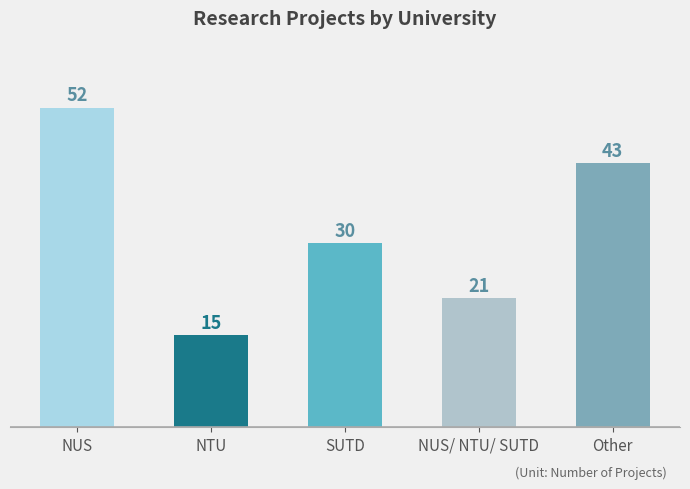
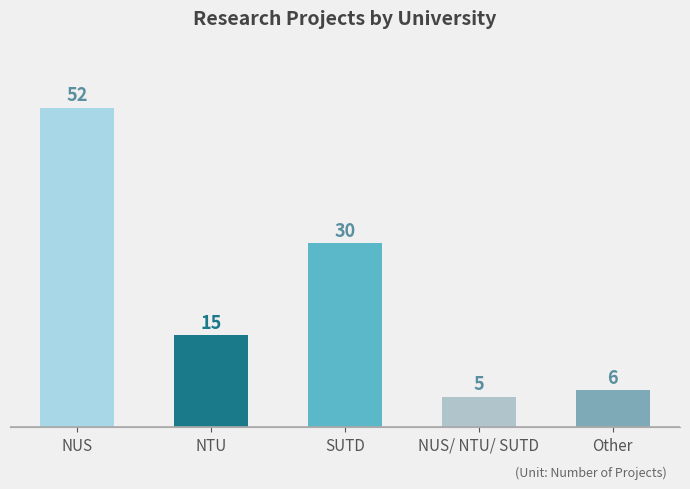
NUS/ NTU/ SUTD: 21 -> 5
Other: 43 -> 6
